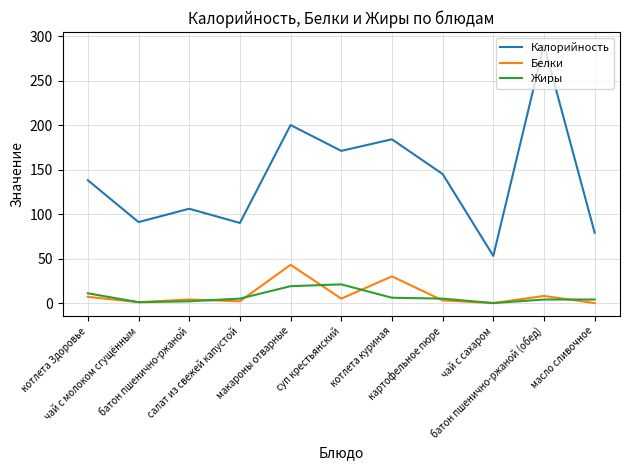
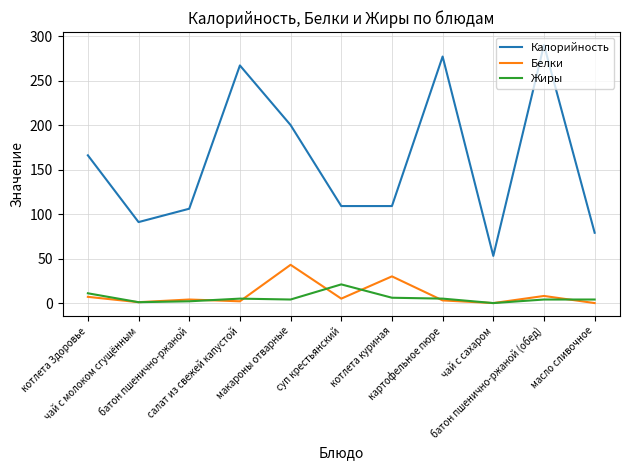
Калорийность, котлета Здоровье: 140 -> 170
Калорийность, салат из свежей капустой: 90 -> 270
Жиры, макароны отварные: 20 -> 0
Калорийность, суп крестьянский: 170 -> 110
Калорийность, котлета куриная: 180 -> 110
Калорийность, картофельное пюре: 150 -> 280
